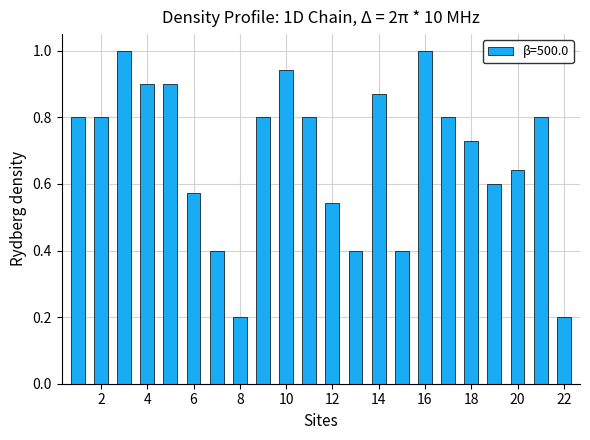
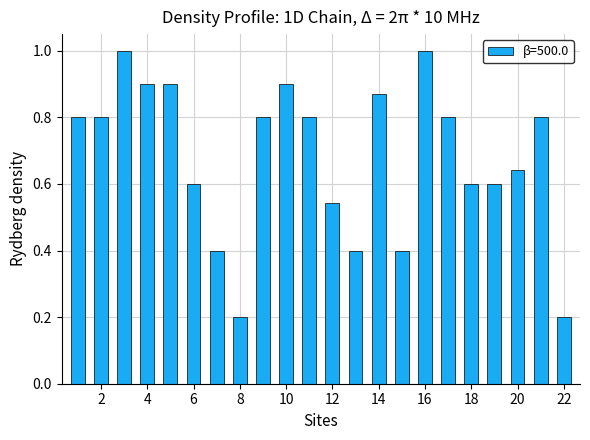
6: 0.57 -> 0.60
10: 0.94 -> 0.90
18: 0.73 -> 0.60
